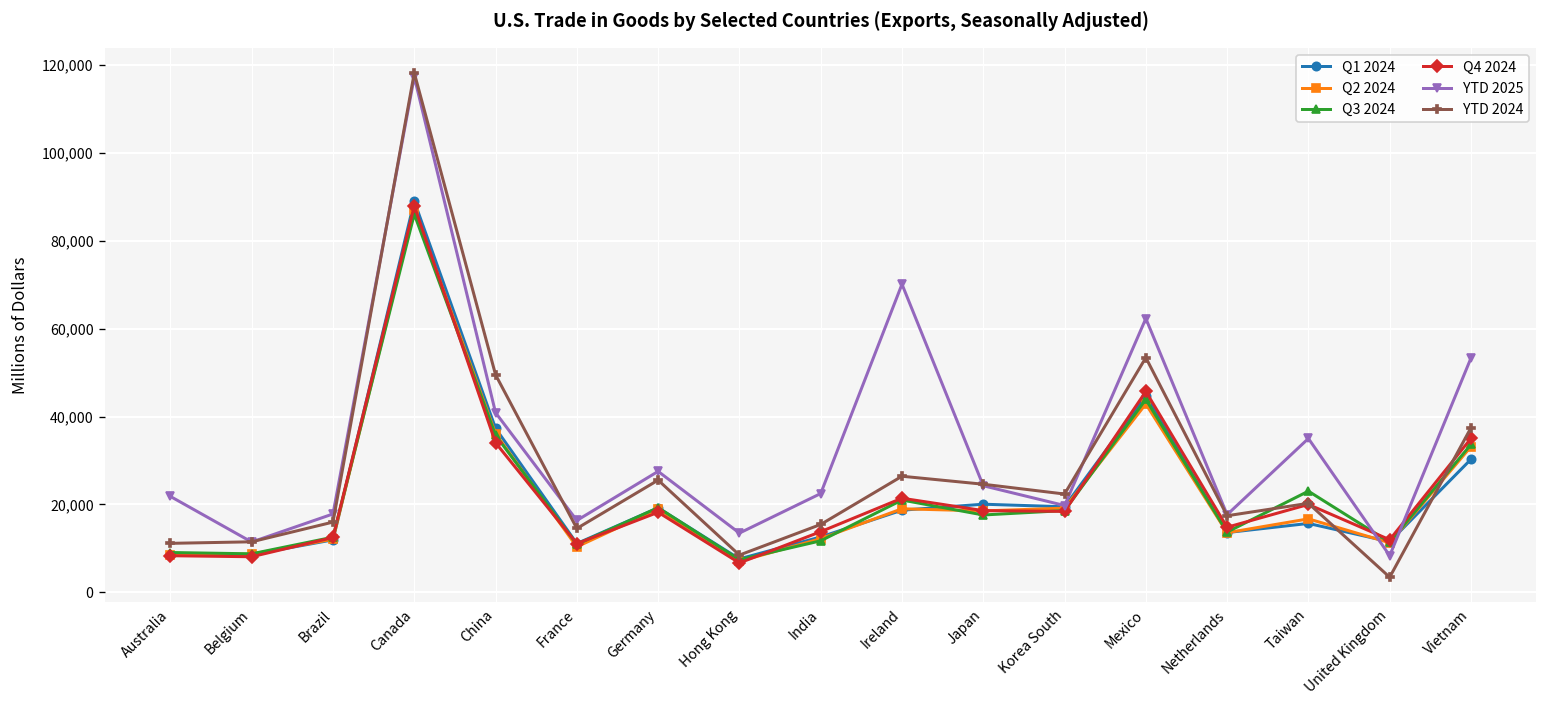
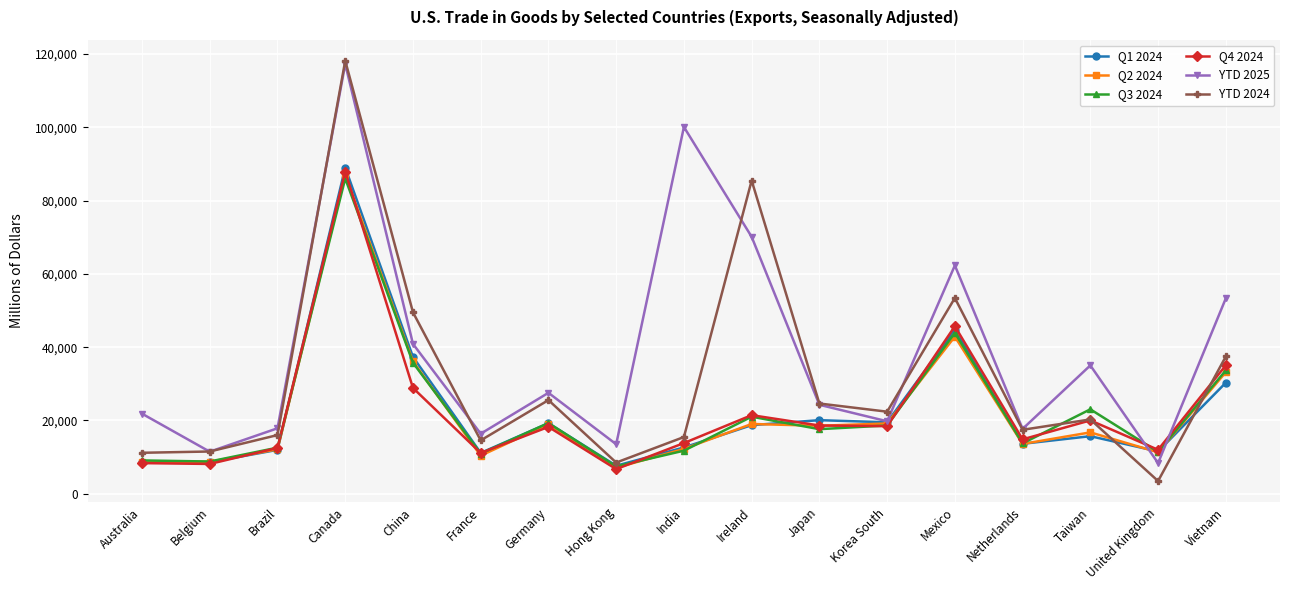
Q4 2024, China: 34,000 -> 29,000
YTD 2025, India: 22,000 -> 100,000
YTD 2024, Ireland: 26,000 -> 85,000
